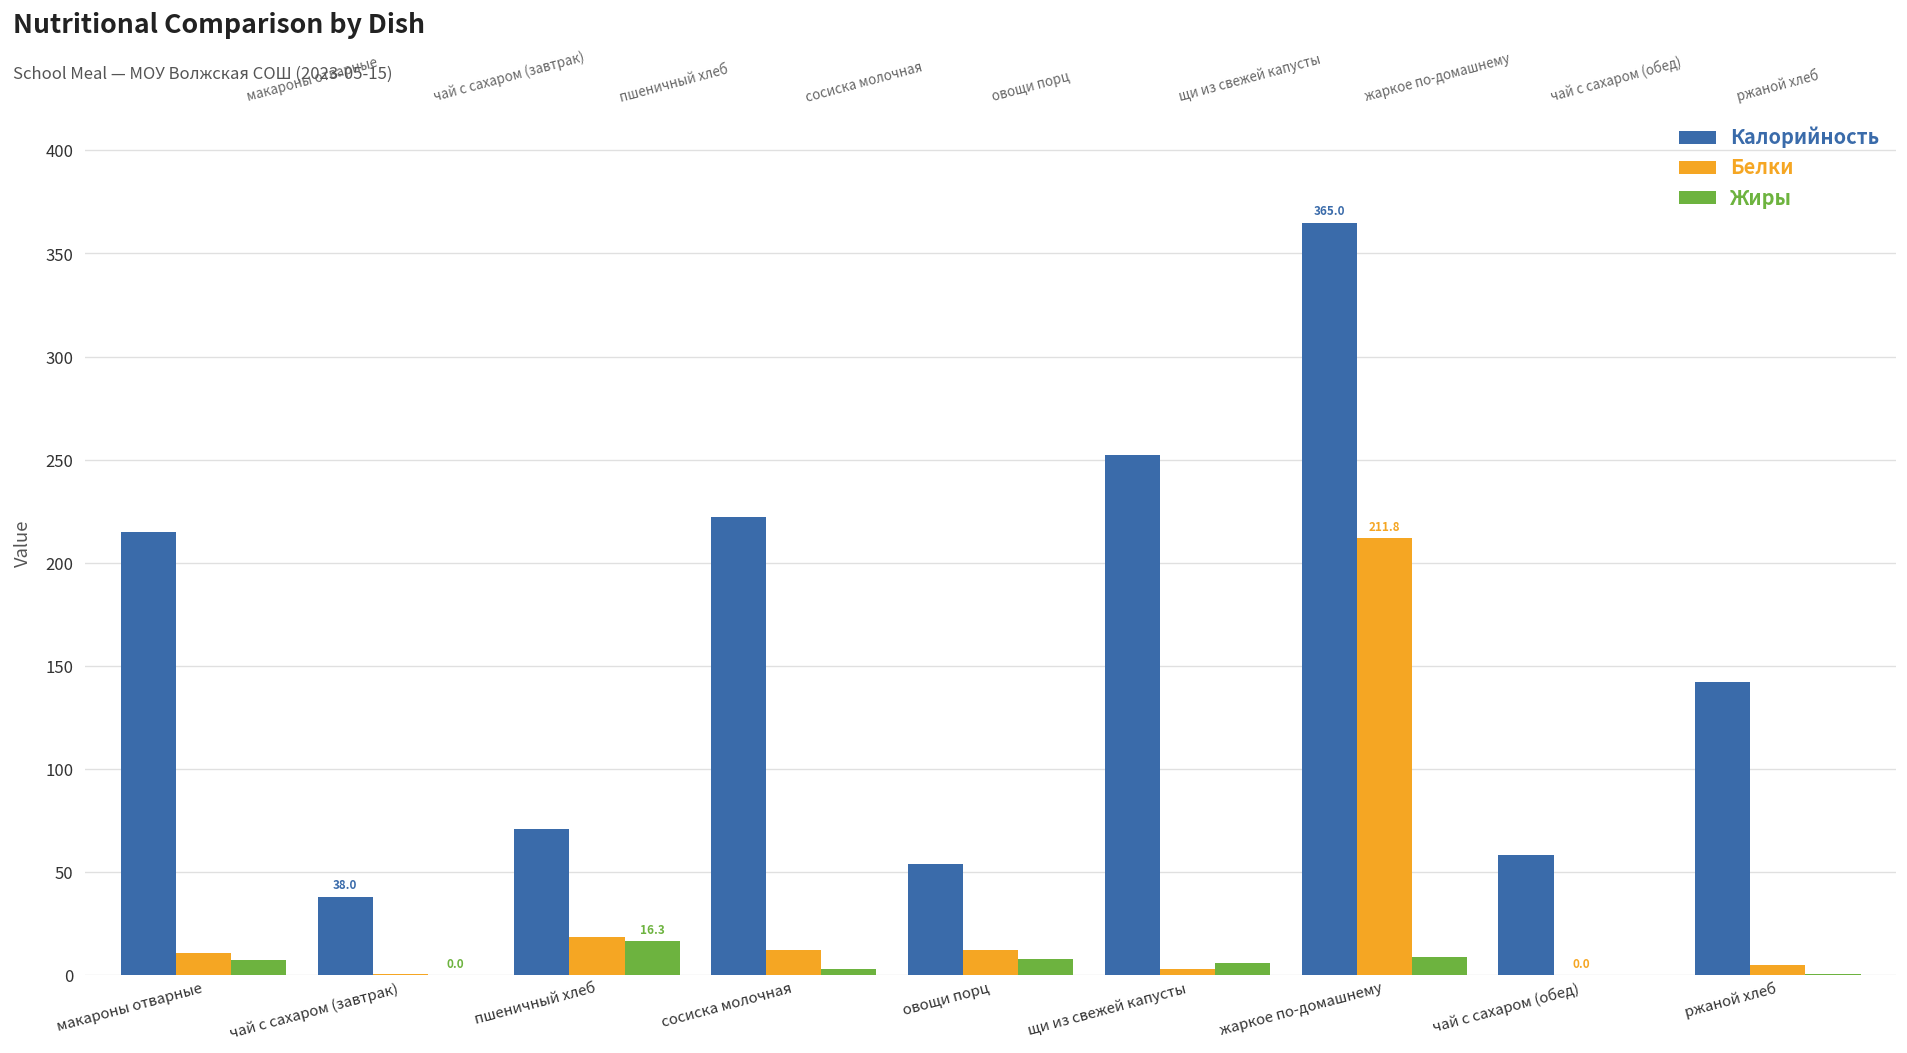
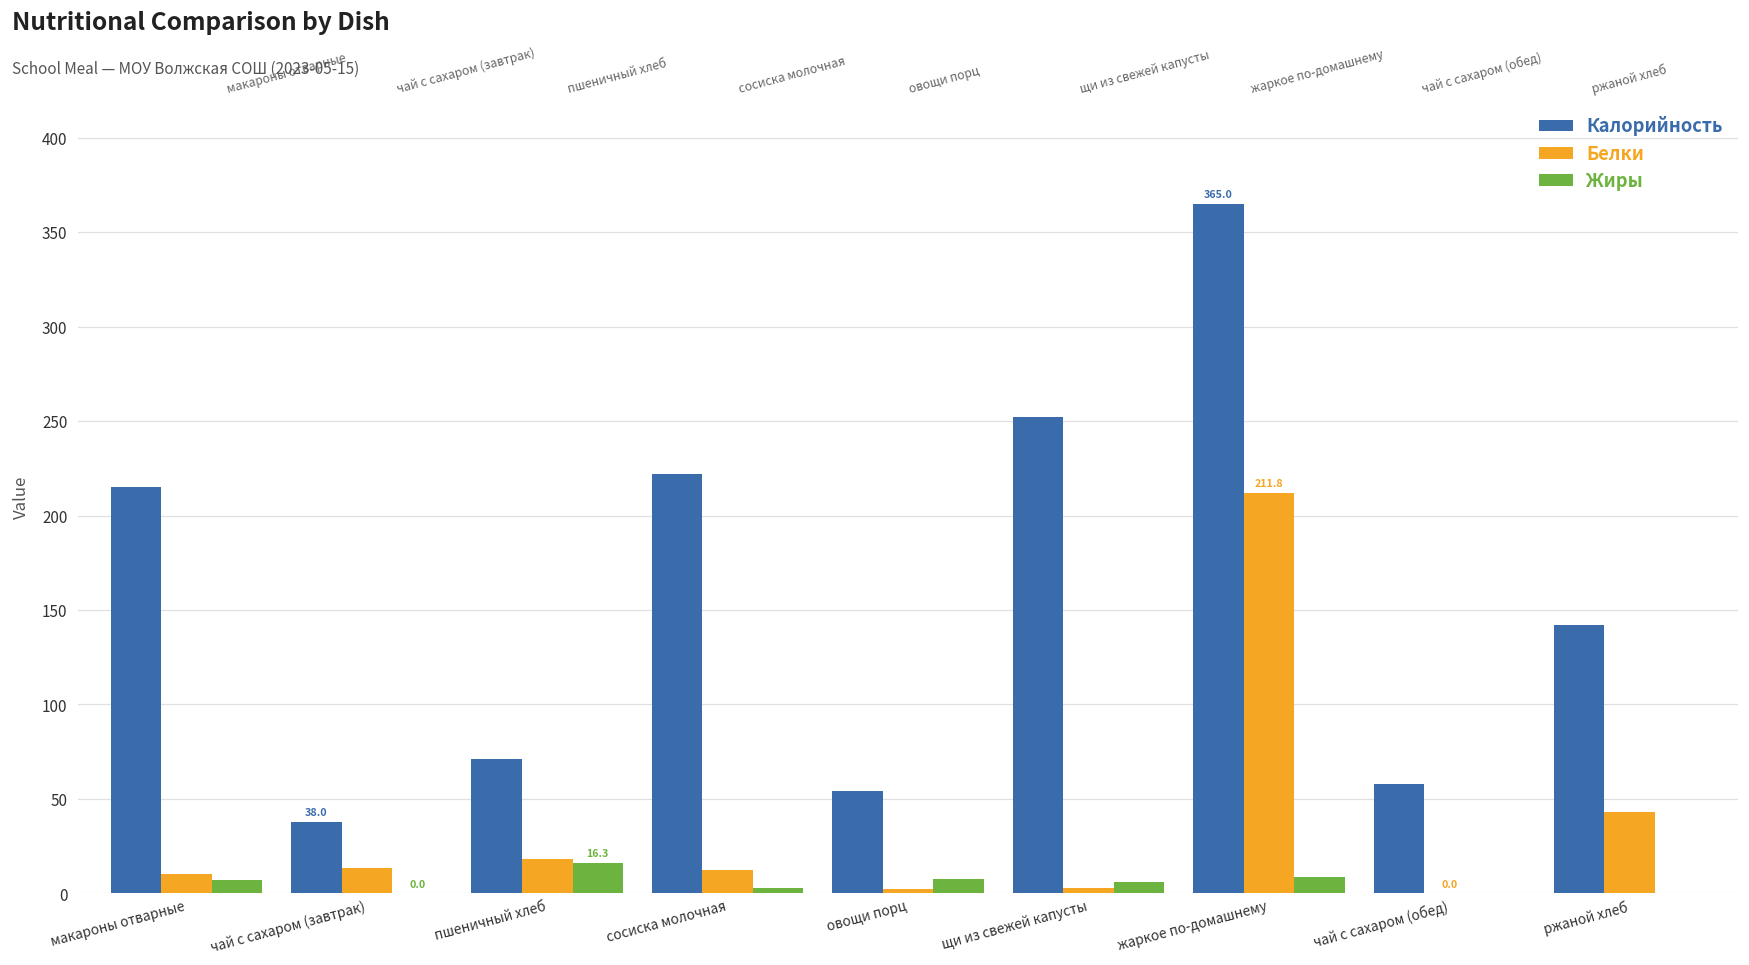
Белки, чай с сахаром (завтрак): 0 -> 14
Белки, овощи порц: 12 -> 2
Белки, ржаной хлеб: 5 -> 43
